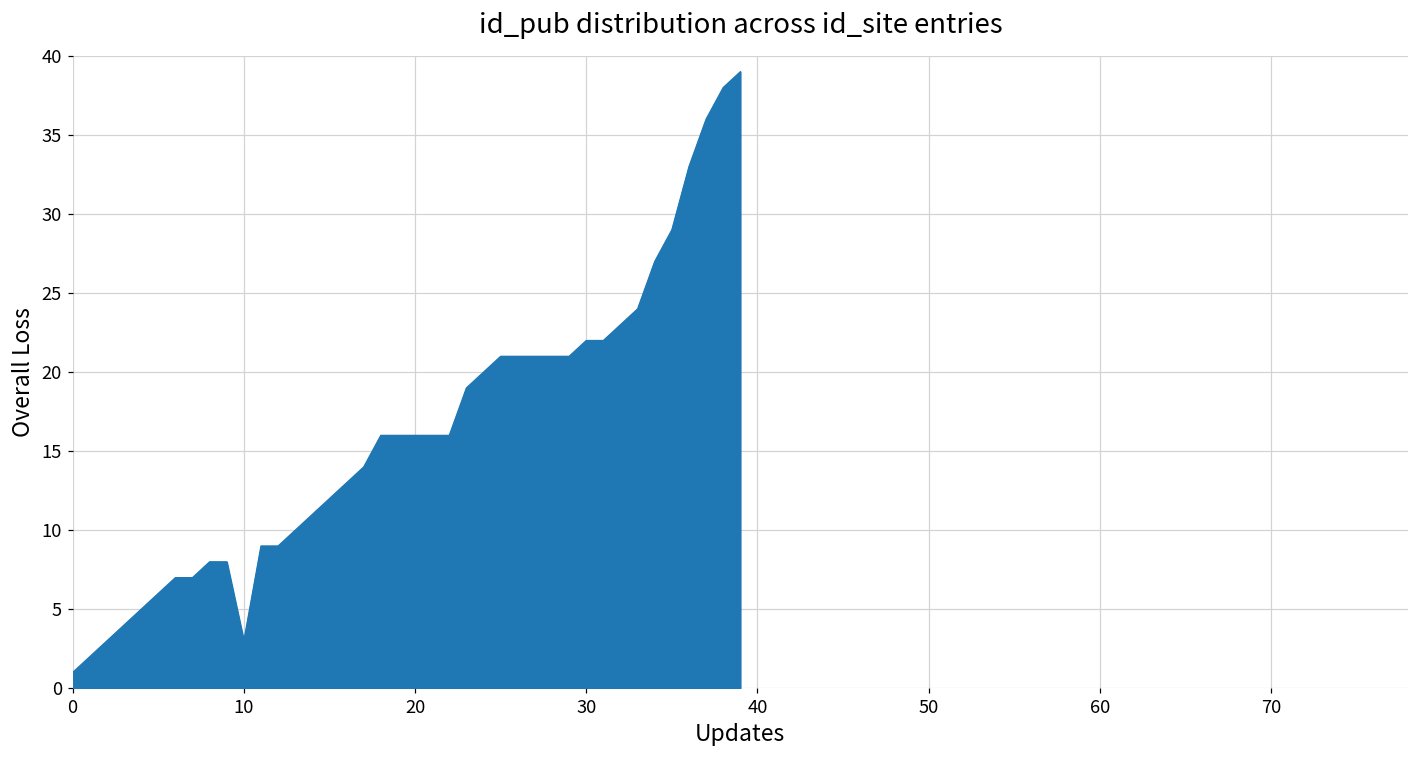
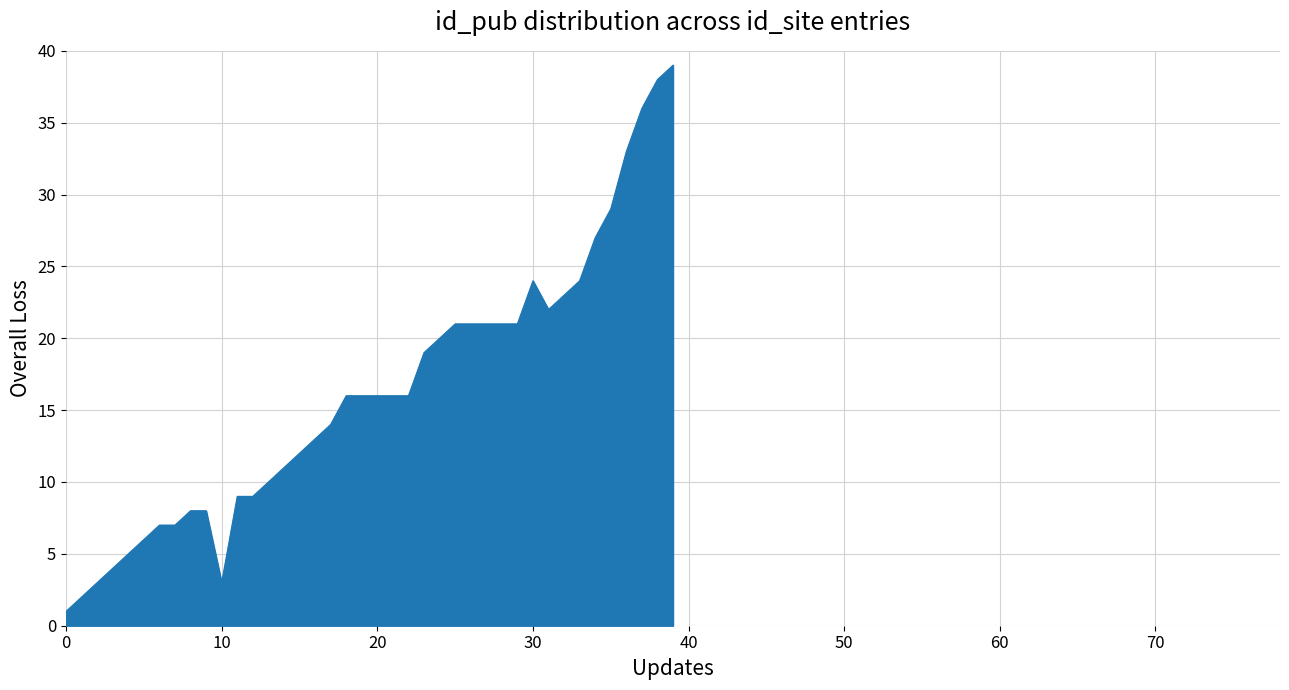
30: 22 -> 24
